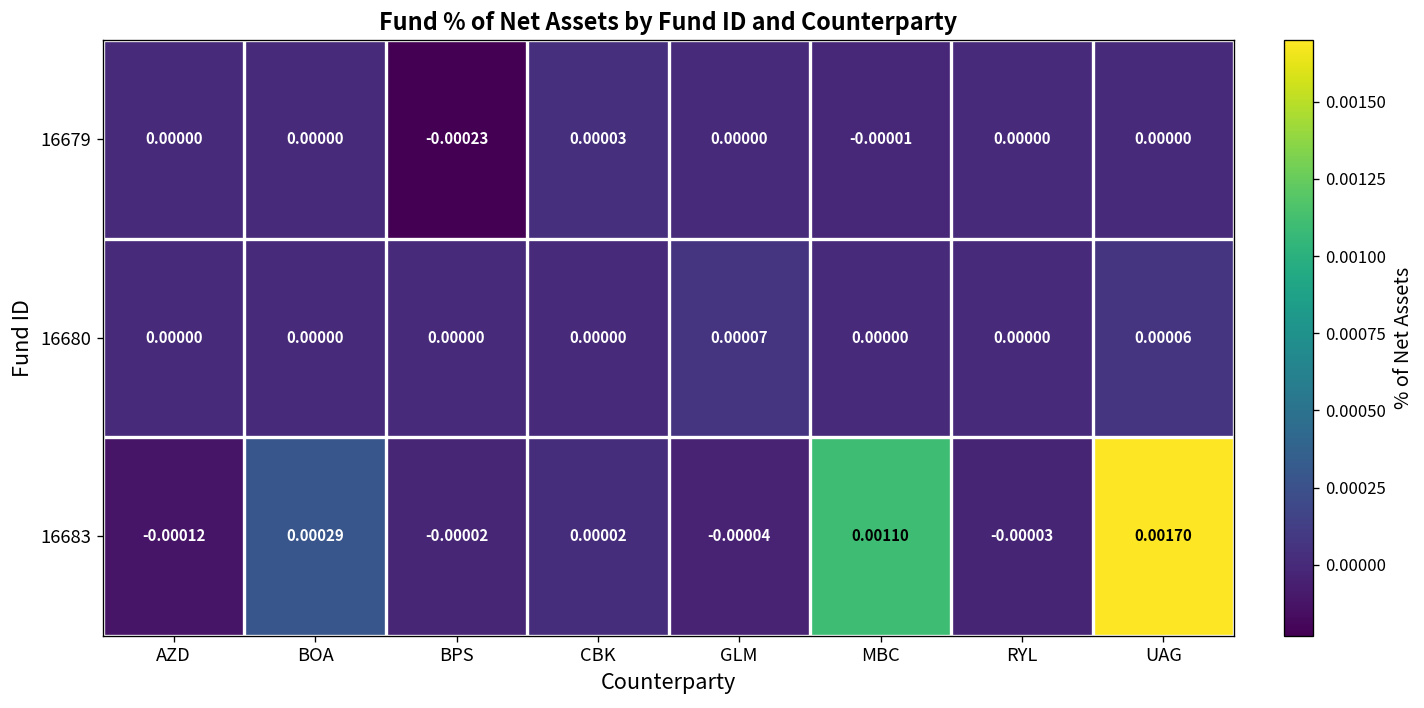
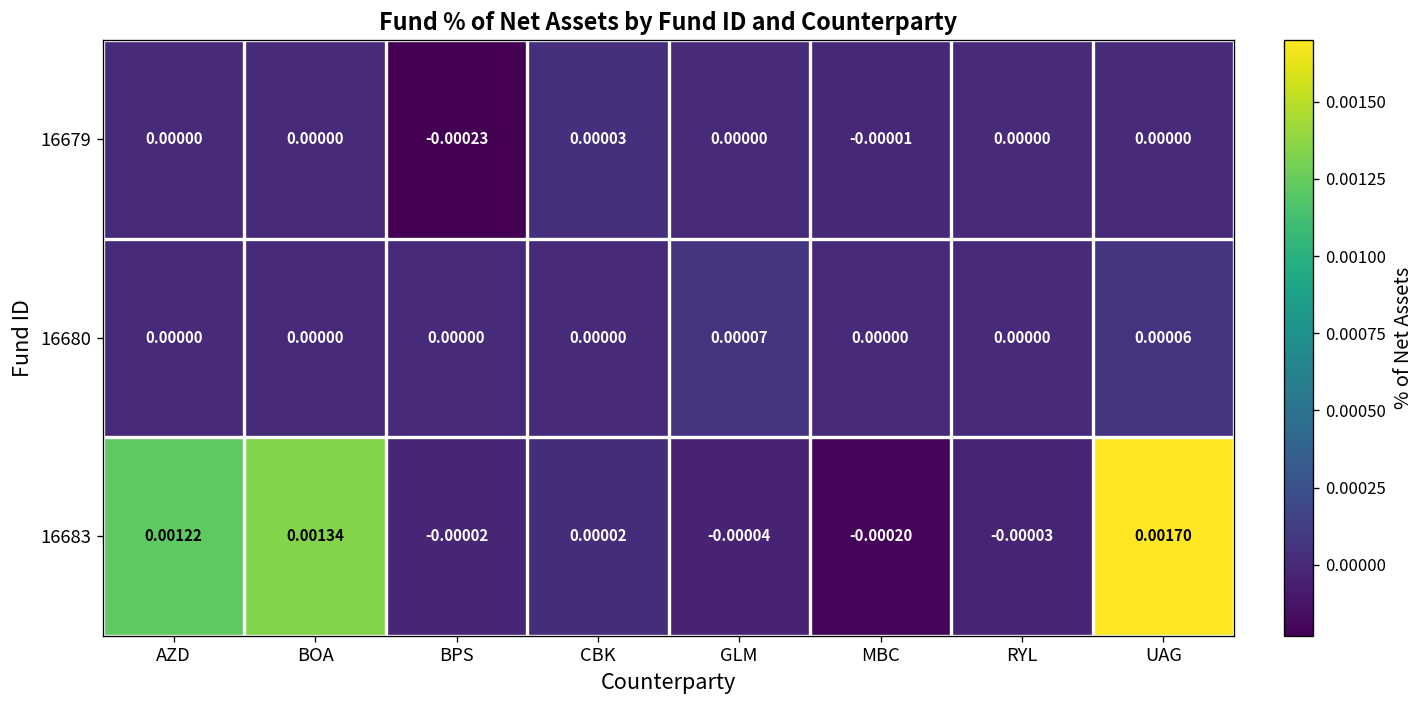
16683, AZD: -0.00012 -> 0.00122
16683, BOA: 0.00029 -> 0.00134
16683, MBC: 0.00110 -> -0.00020
